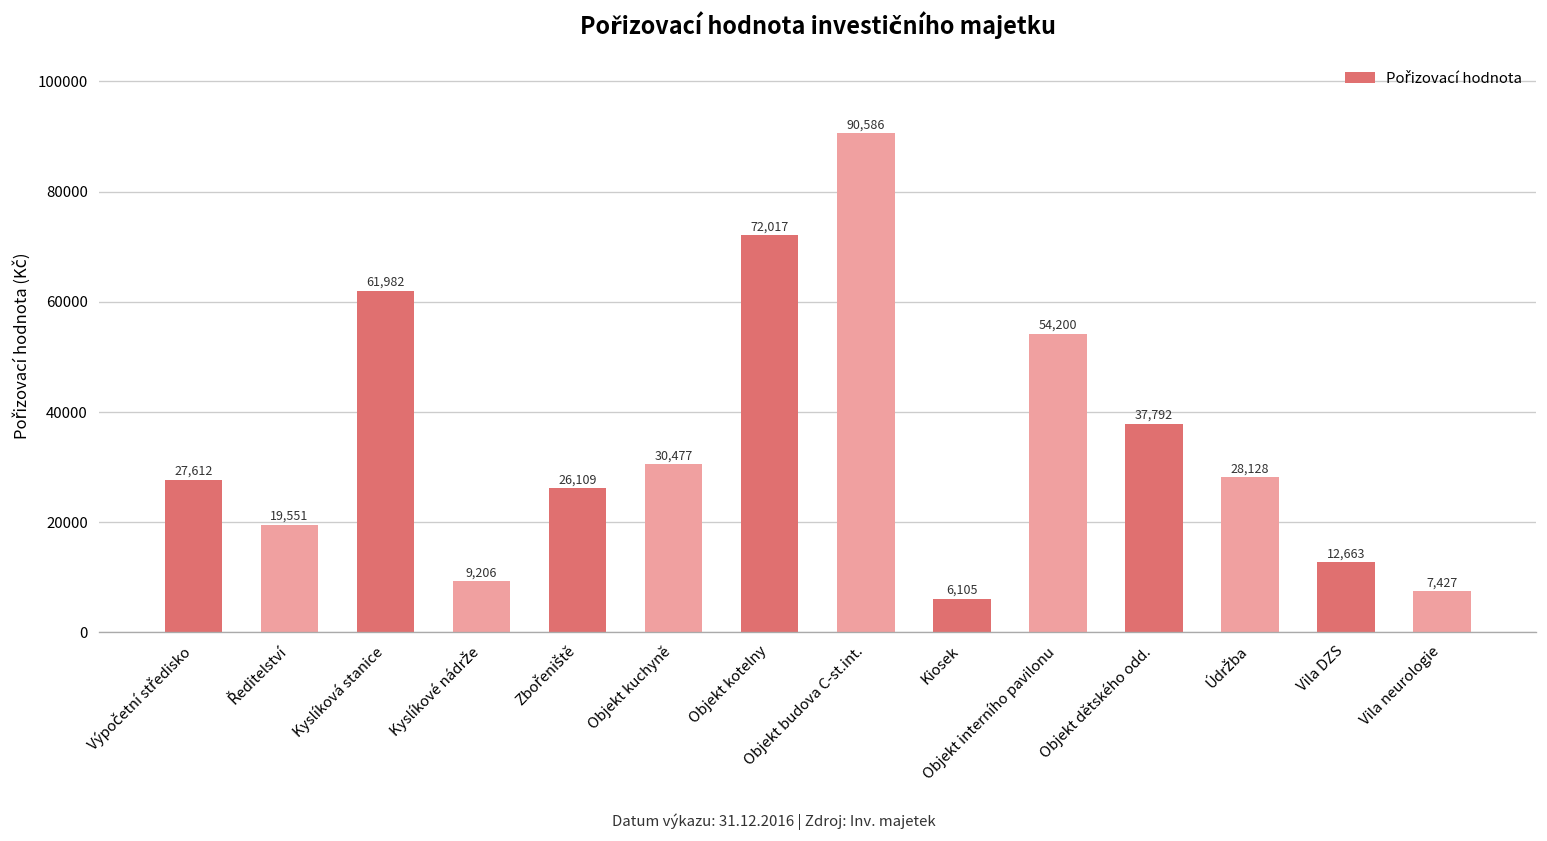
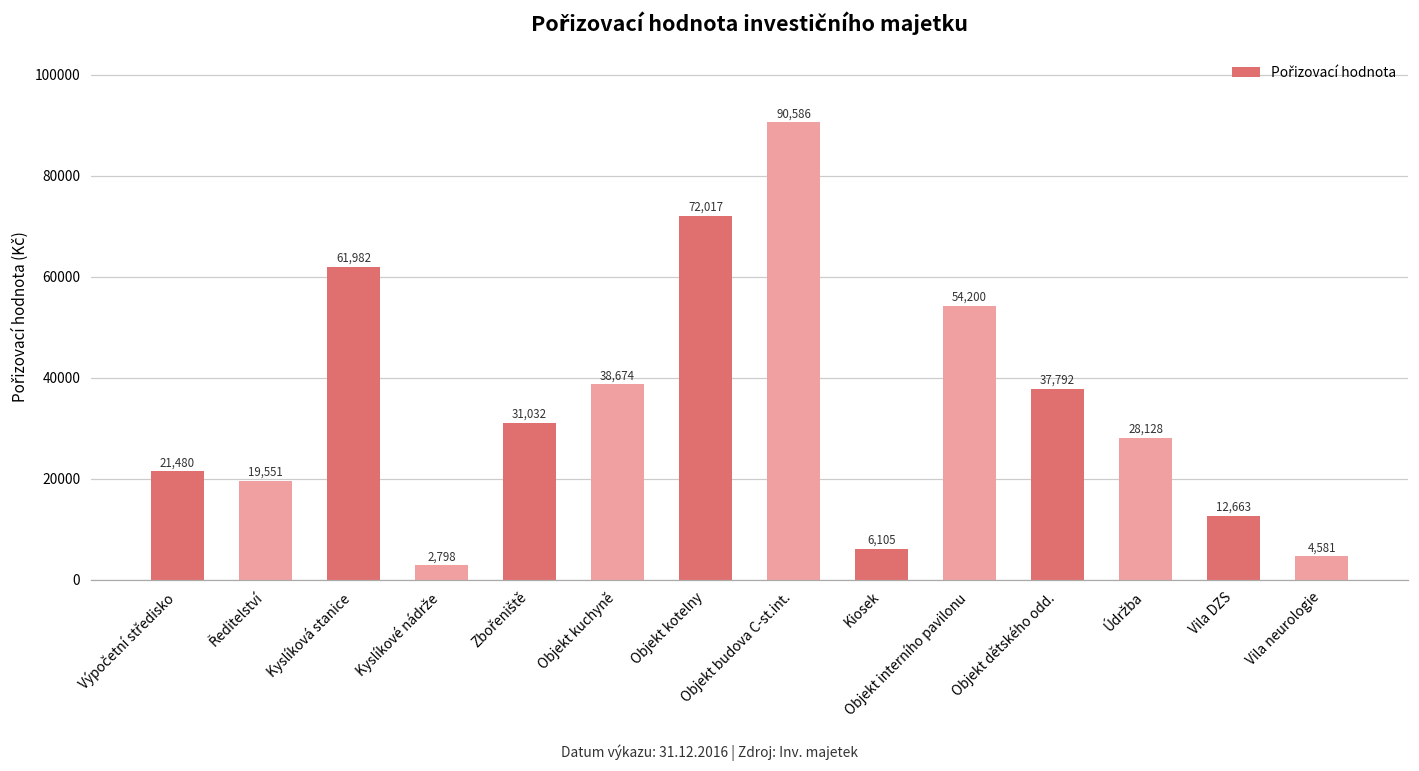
Výpočetní středisko: 27,612 -> 21,480
Kyslíkové nádrže: 9,206 -> 2,798
Zbořeniště: 26,109 -> 31,032
Objekt kuchyně: 30,477 -> 38,674
Vila neurologie: 7,427 -> 4,581
